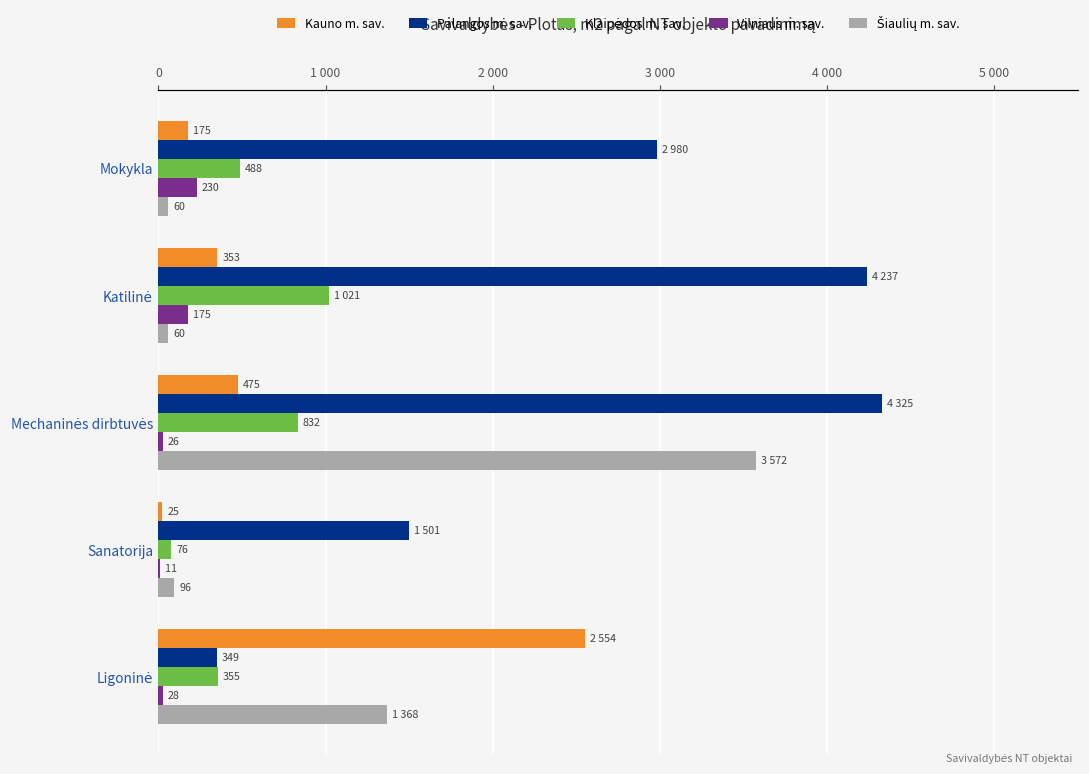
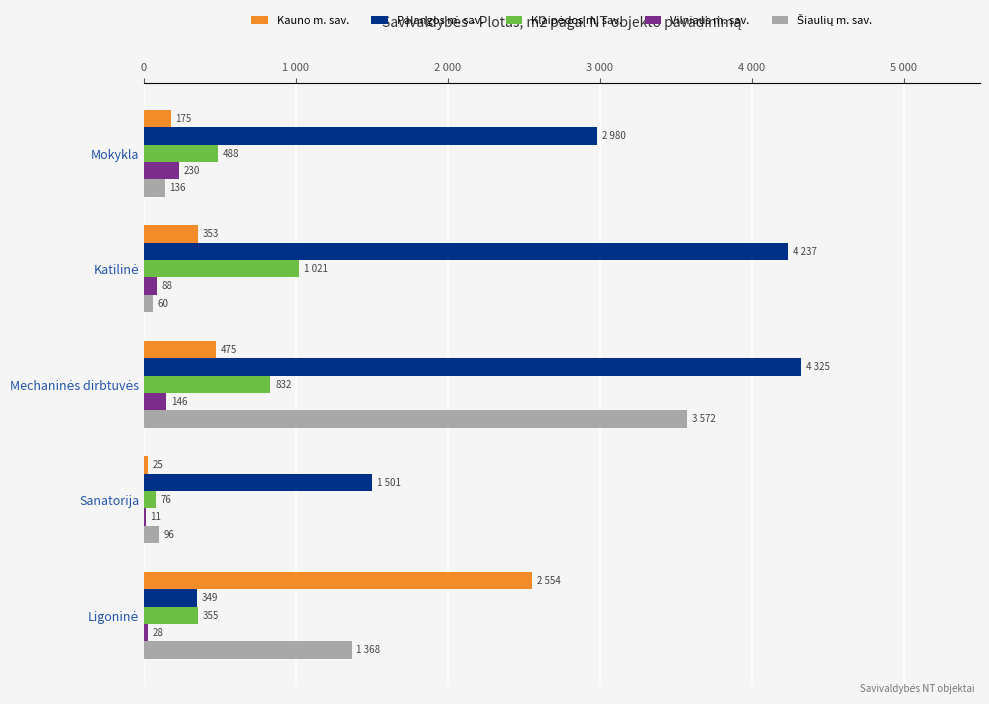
Šiaulių m. sav., Mokykla: 60 -> 136
Vilniaus m. sav., Katilinė: 175 -> 88
Vilniaus m. sav., Mechaninės dirbtuvės: 26 -> 146
